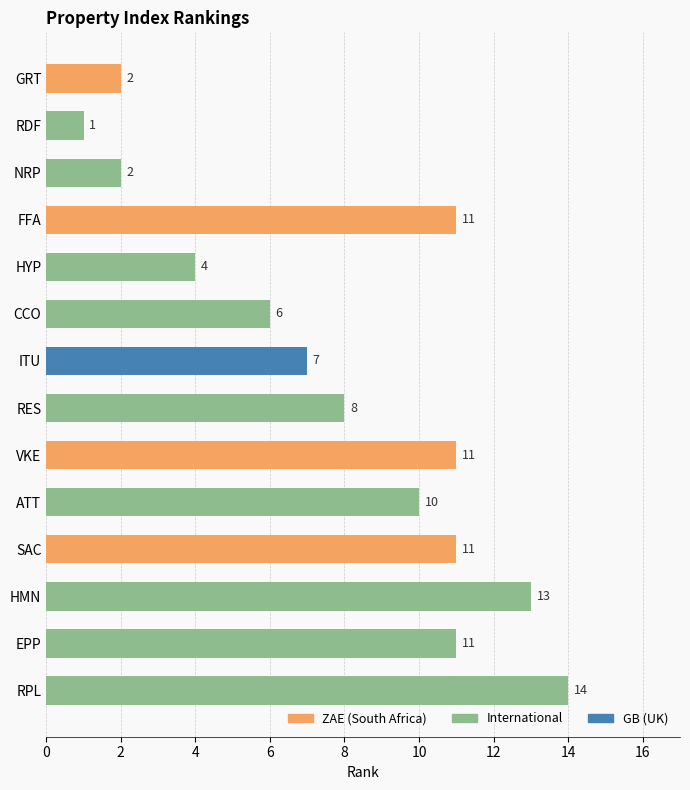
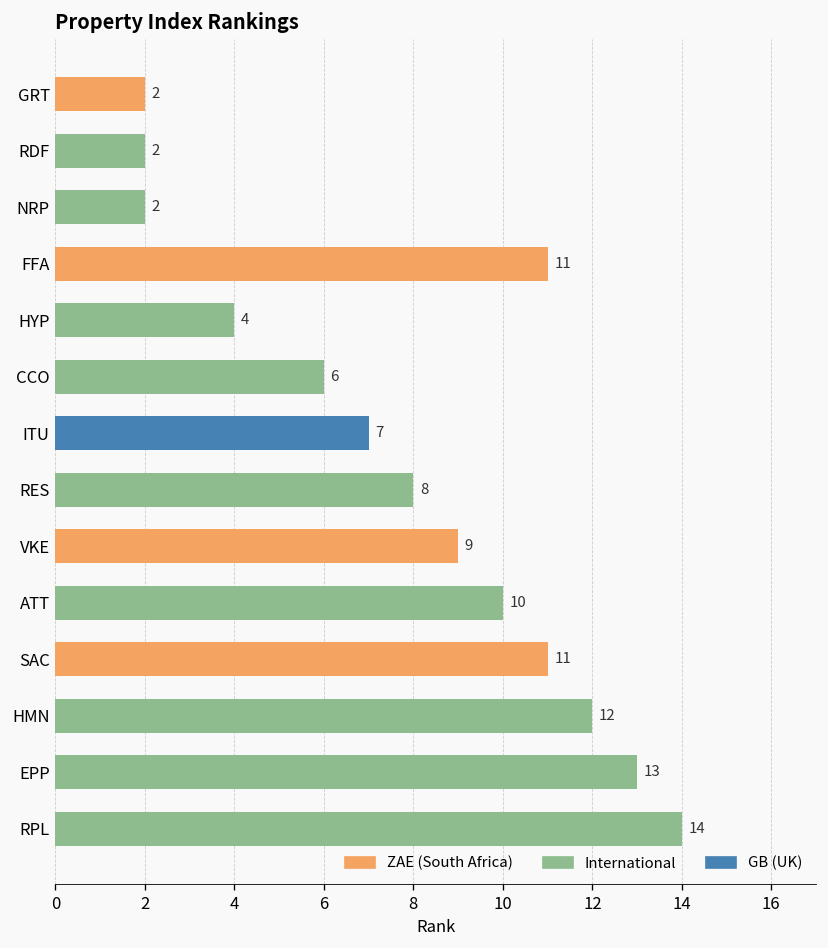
RDF: 1 -> 2
VKE: 11 -> 9
HMN: 13 -> 12
EPP: 11 -> 13
